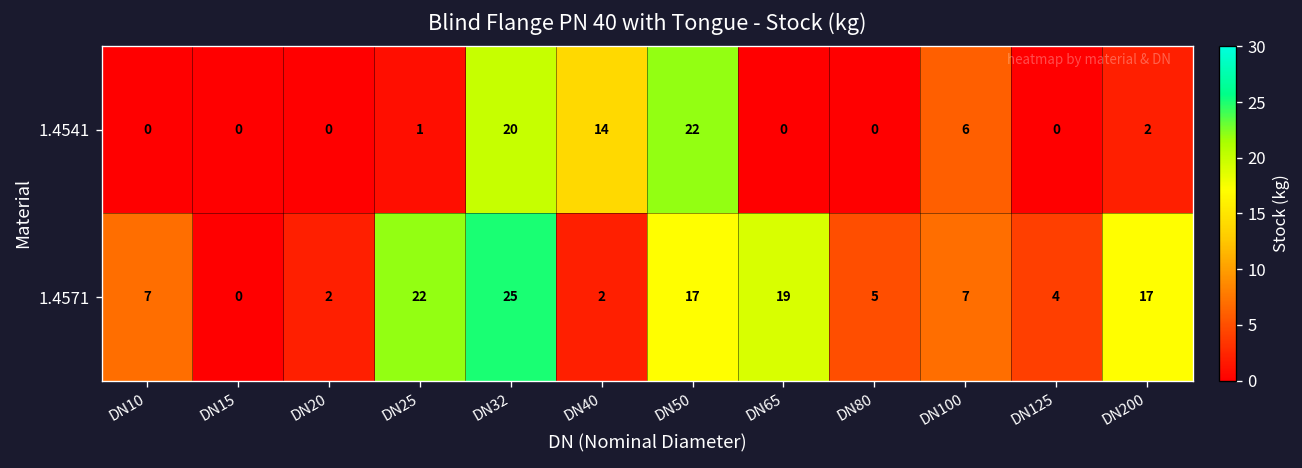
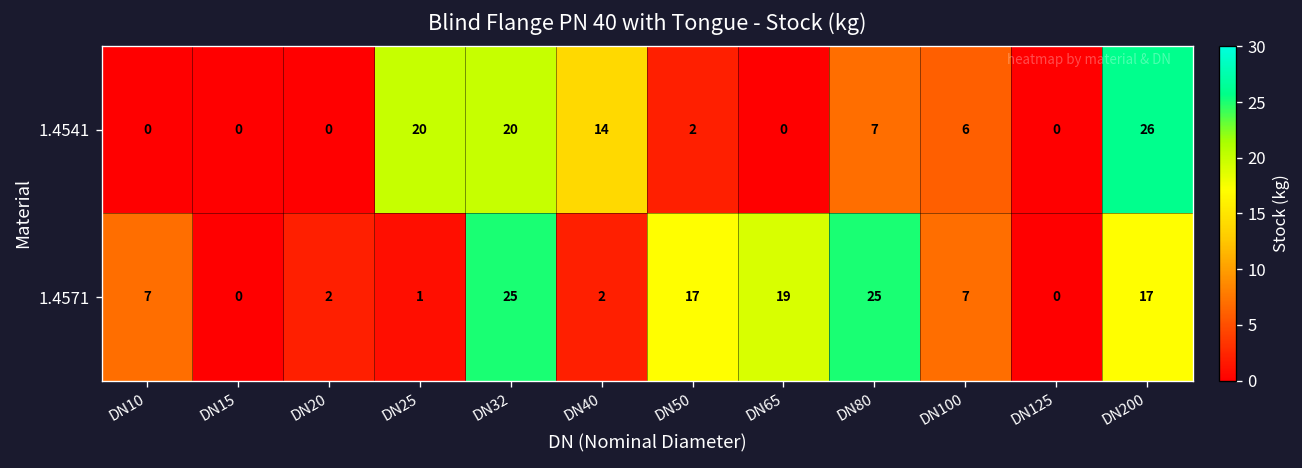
1.4541, DN25: 1 -> 20
1.4541, DN50: 22 -> 2
1.4541, DN80: 0 -> 7
1.4541, DN200: 2 -> 26
1.4571, DN25: 22 -> 1
1.4571, DN80: 5 -> 25
1.4571, DN125: 4 -> 0
